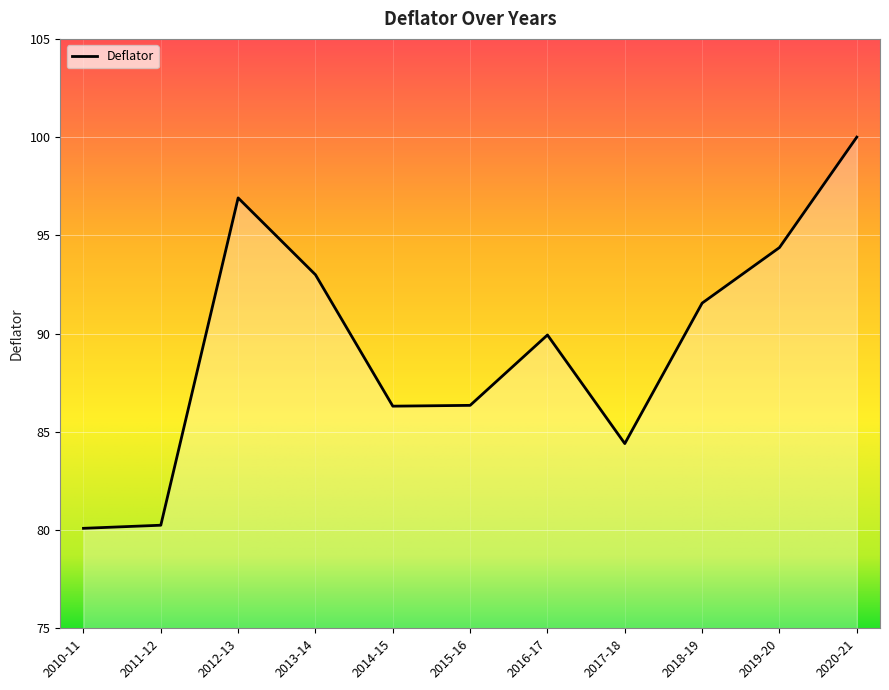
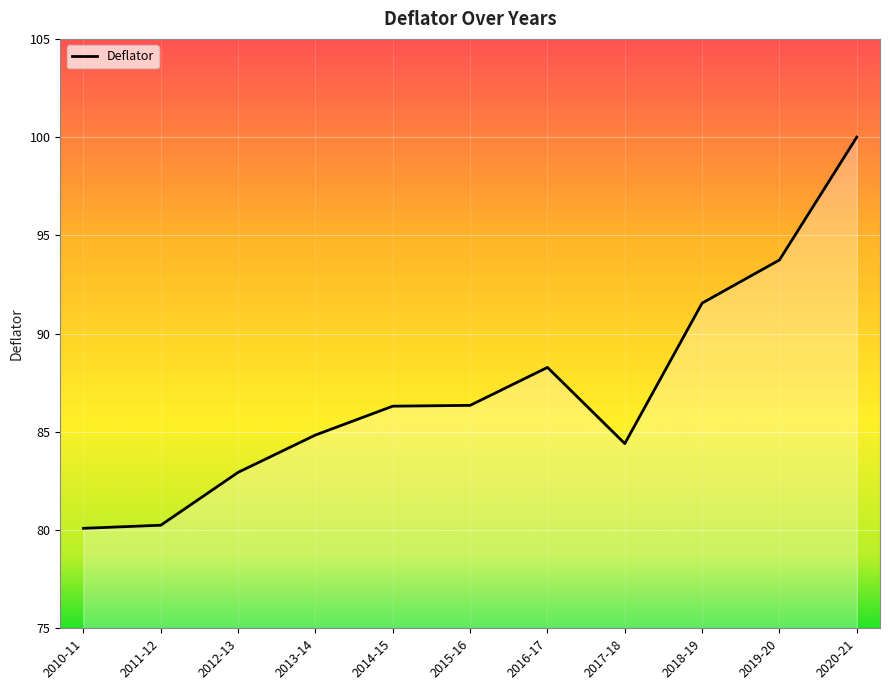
2012-13: 96.9 -> 82.9
2013-14: 93.0 -> 84.8
2016-17: 89.9 -> 88.3
2019-20: 94.4 -> 93.7
